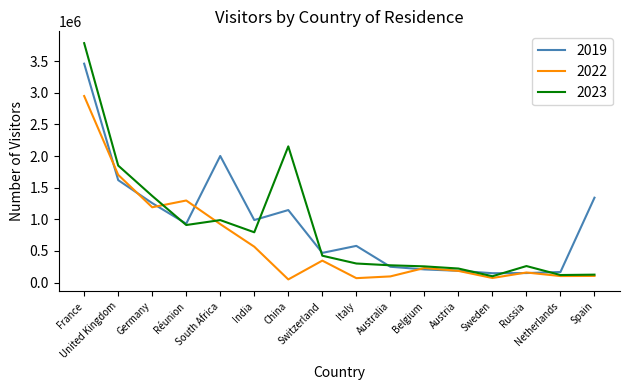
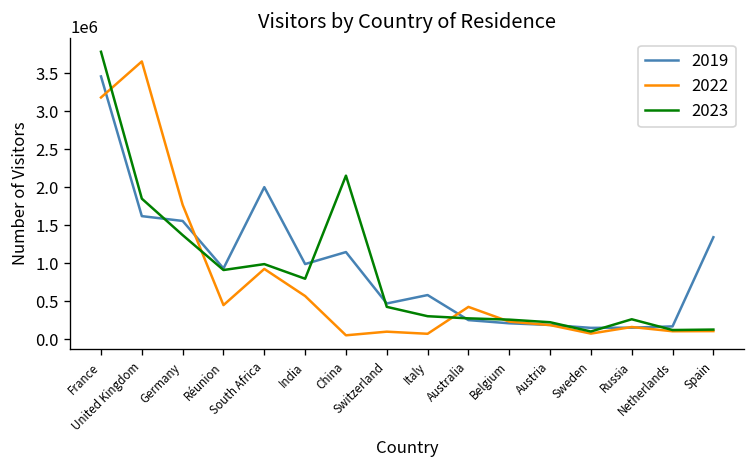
2022, France: 3000000 -> 3200000
2022, United Kingdom: 1700000 -> 3700000
2019, Germany: 1300000 -> 1600000
2022, Germany: 1200000 -> 1800000
2022, Réunion: 1300000 -> 400000
2022, Switzerland: 300000 -> 100000
2022, Australia: 100000 -> 400000
